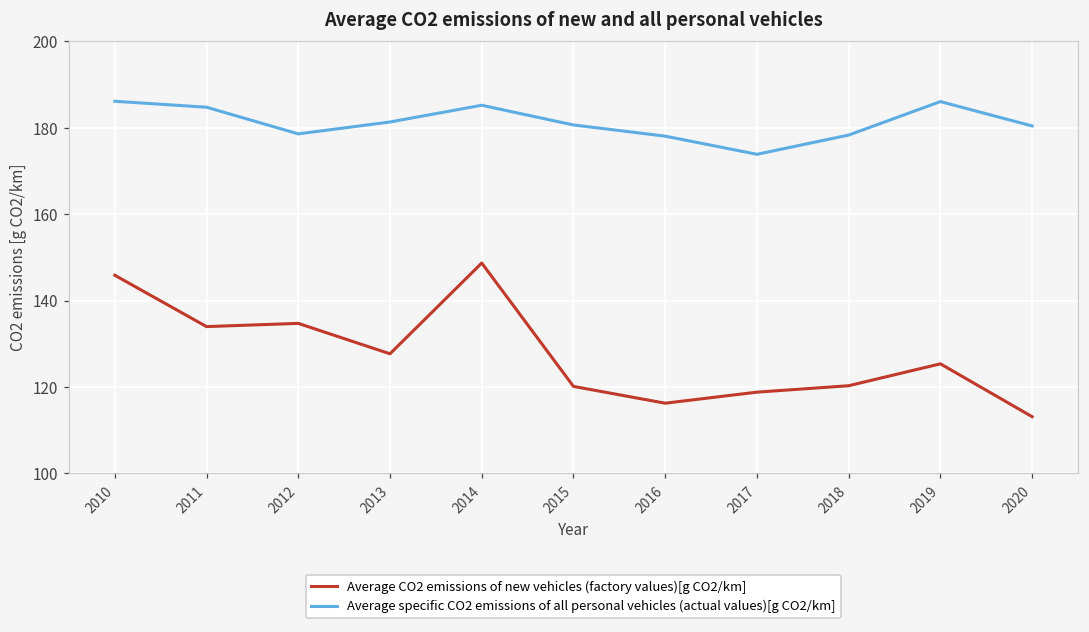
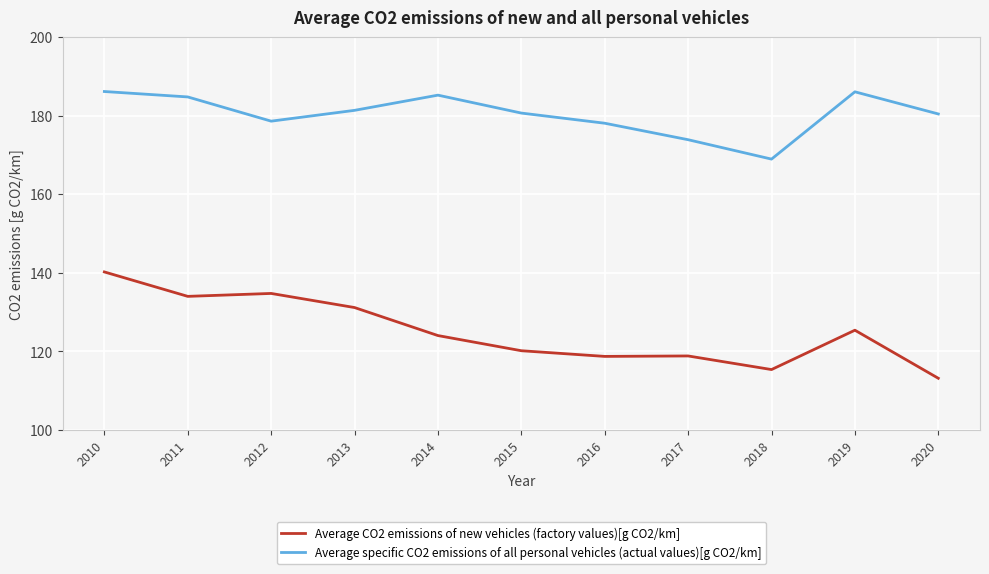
Average CO2 emissions of new vehicles (factory values)[g CO2/km], 2010: 146 -> 140
Average CO2 emissions of new vehicles (factory values)[g CO2/km], 2013: 128 -> 131
Average CO2 emissions of new vehicles (factory values)[g CO2/km], 2014: 149 -> 124
Average CO2 emissions of new vehicles (factory values)[g CO2/km], 2016: 116 -> 119
Average CO2 emissions of new vehicles (factory values)[g CO2/km], 2018: 120 -> 115
Average specific CO2 emissions of all personal vehicles (actual values)[g CO2/km], 2018: 178 -> 169
